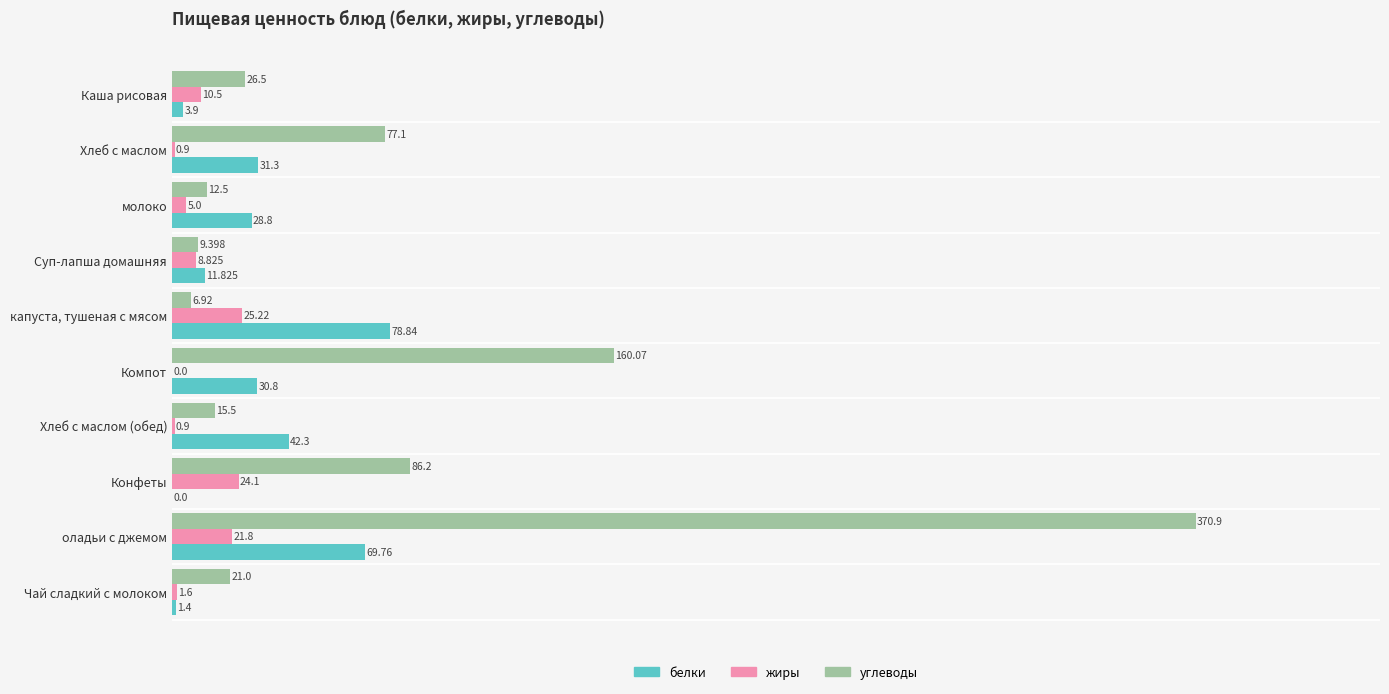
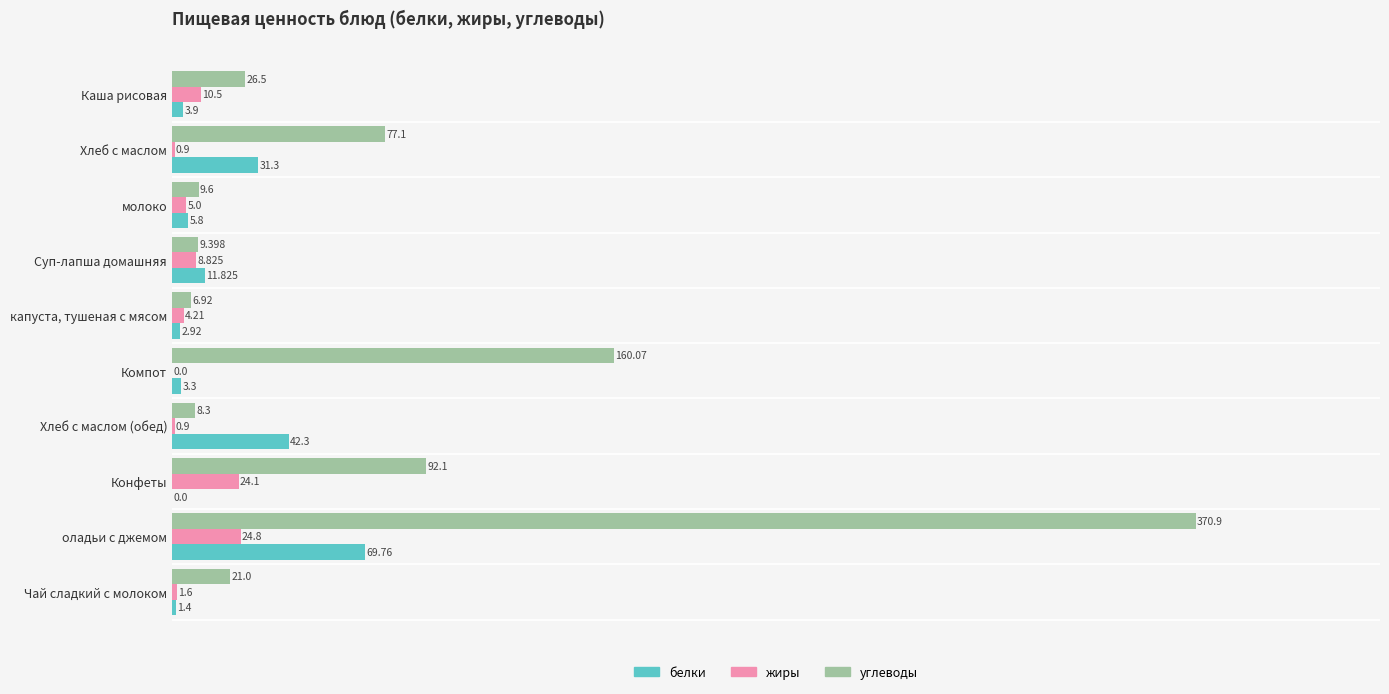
углеводы, молоко: 12.5 -> 9.6
белки, молоко: 28.8 -> 5.8
жиры, капуста, тушеная с мясом: 25.22 -> 4.21
белки, капуста, тушеная с мясом: 78.84 -> 2.92
белки, Компот: 30.8 -> 3.3
углеводы, Хлеб с маслом (обед): 15.5 -> 8.3
углеводы, Конфеты: 86.2 -> 92.1
жиры, оладьи с джемом: 21.8 -> 24.8
